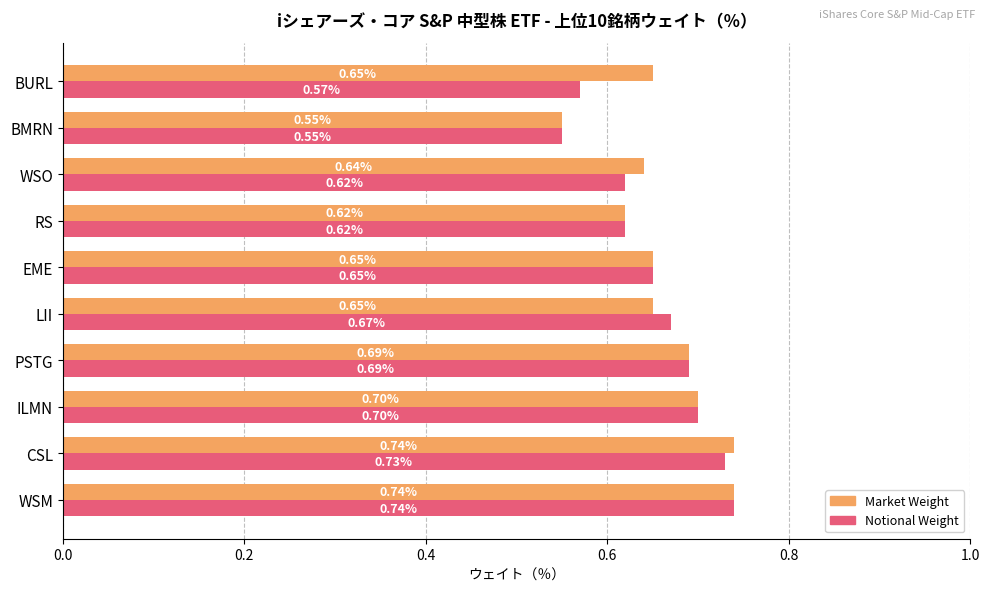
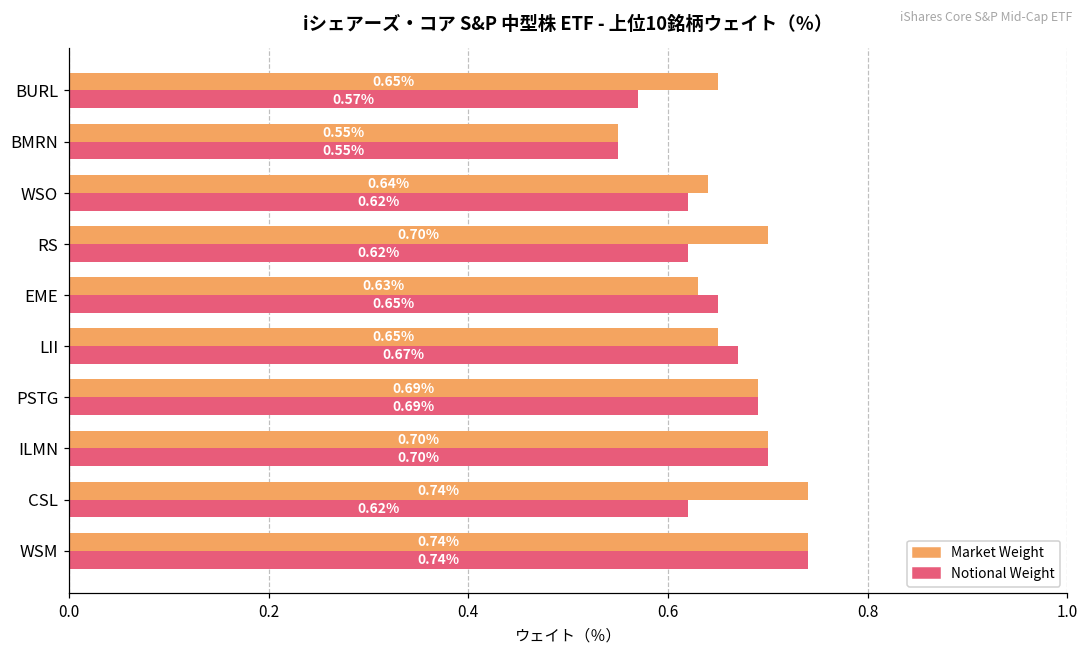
Market Weight, RS: 0.62% -> 0.70%
Market Weight, EME: 0.65% -> 0.63%
Notional Weight, CSL: 0.73% -> 0.62%
